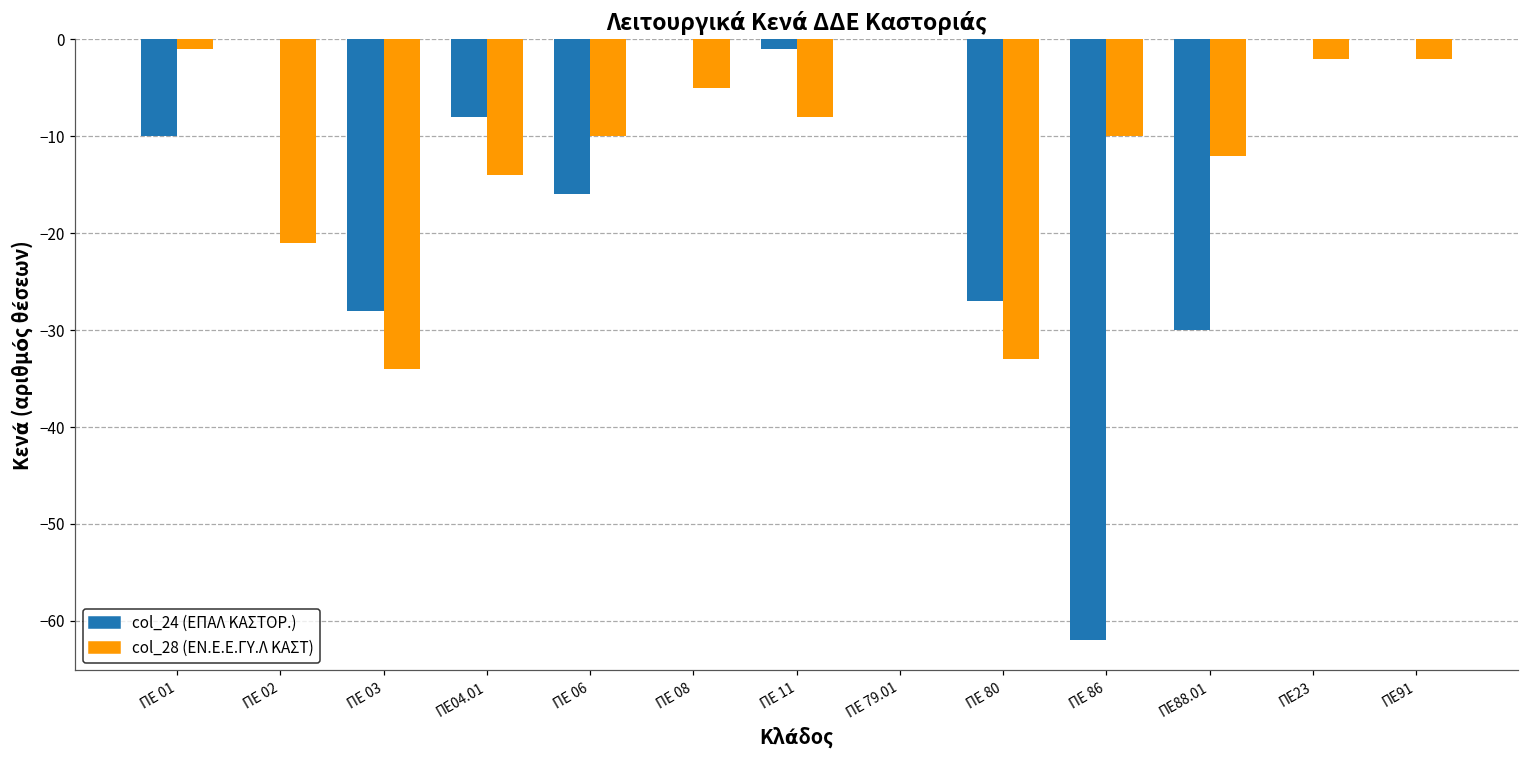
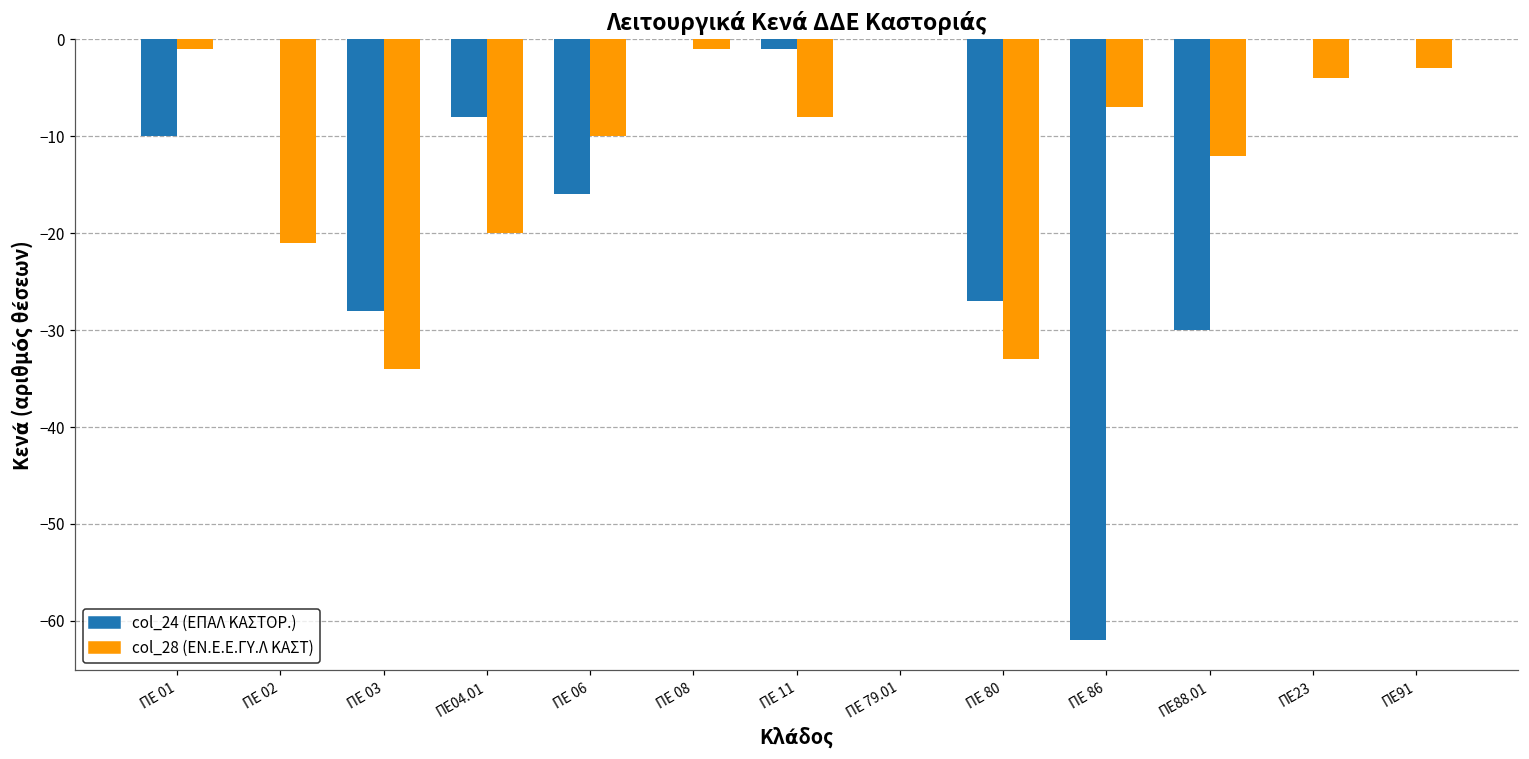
col_28 (ΕΝ.Ε.Ε.ΓΥ.Λ ΚΑΣΤ), ΠΕ04.01: -14 -> -20
col_28 (ΕΝ.Ε.Ε.ΓΥ.Λ ΚΑΣΤ), ΠΕ 08: -5 -> -1
col_28 (ΕΝ.Ε.Ε.ΓΥ.Λ ΚΑΣΤ), ΠΕ 86: -10 -> -7
col_28 (ΕΝ.Ε.Ε.ΓΥ.Λ ΚΑΣΤ), ΠΕ23: -2 -> -4
col_28 (ΕΝ.Ε.Ε.ΓΥ.Λ ΚΑΣΤ), ΠΕ91: -2 -> -3
